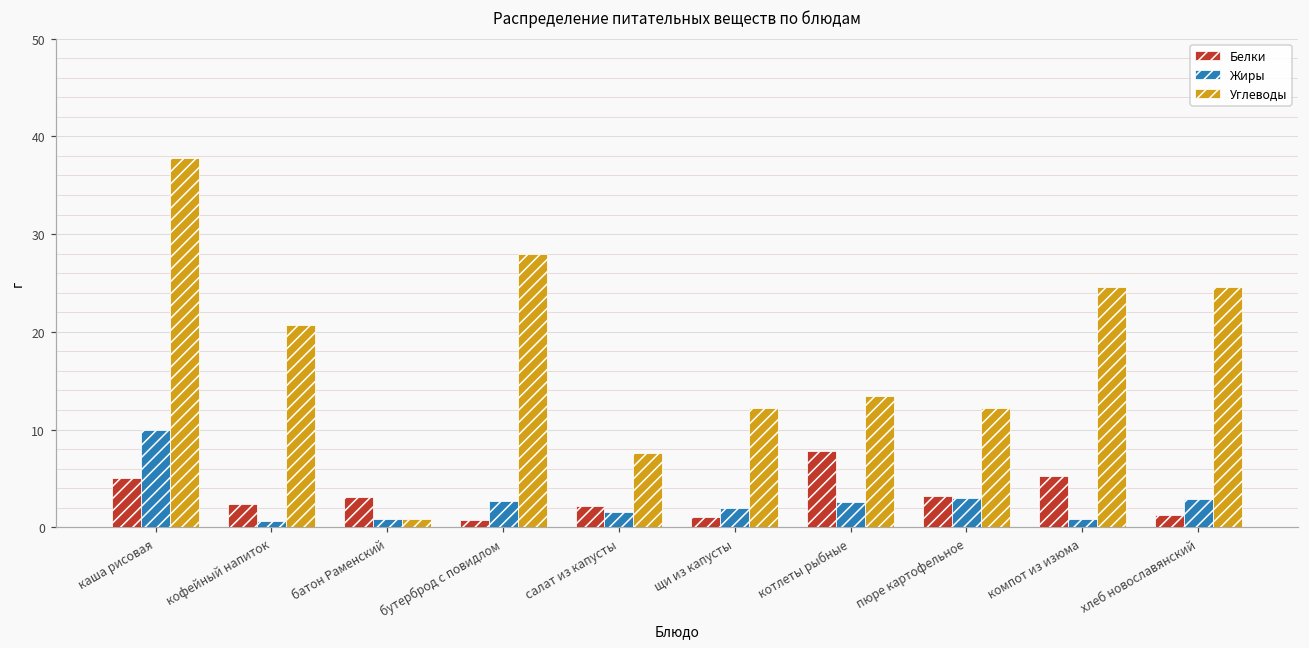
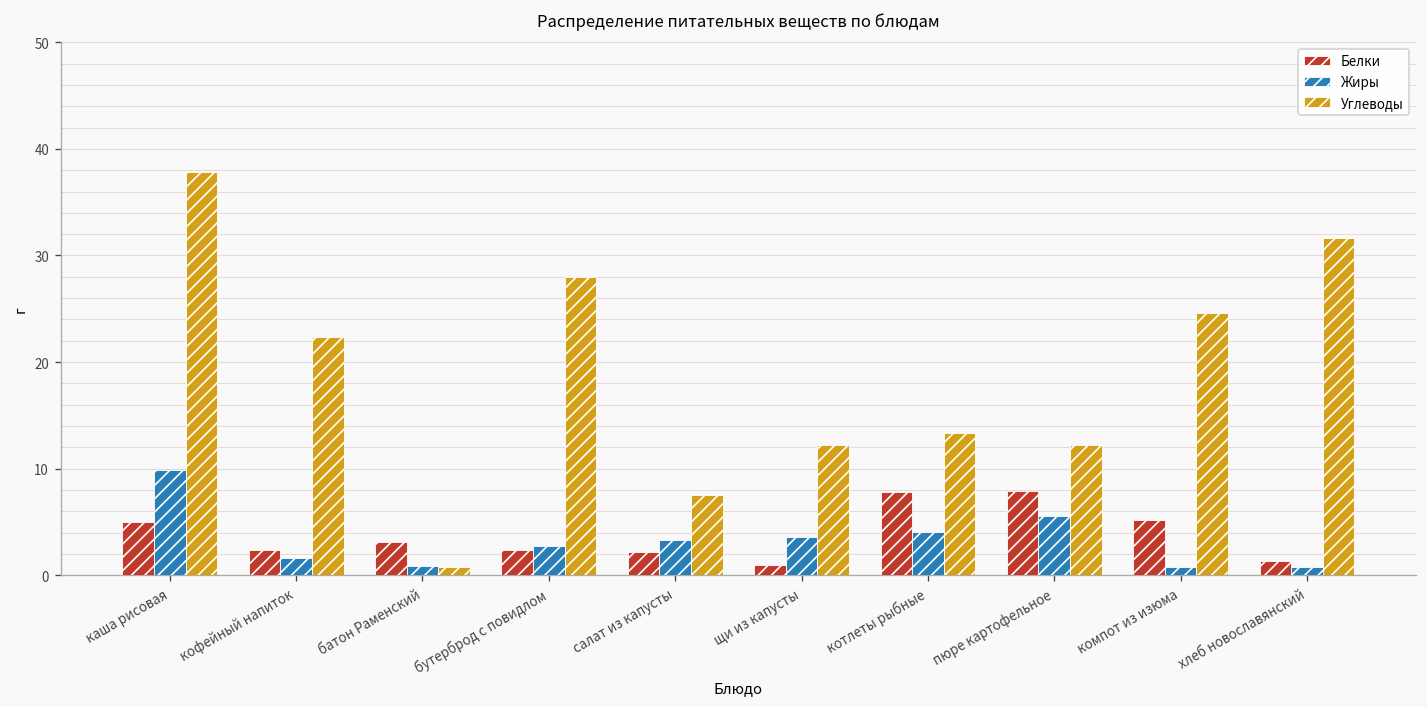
Жиры, кофейный напиток: 1 -> 2
Углеводы, кофейный напиток: 21 -> 22
Белки, бутерброд с повидлом: 1 -> 2
Жиры, салат из капусты: 2 -> 3
Жиры, щи из капусты: 2 -> 4
Жиры, котлеты рыбные: 3 -> 4
Белки, пюре картофельное: 3 -> 8
Жиры, пюре картофельное: 3 -> 6
Жиры, хлеб новославянский: 3 -> 1
Углеводы, хлеб новославянский: 25 -> 32
